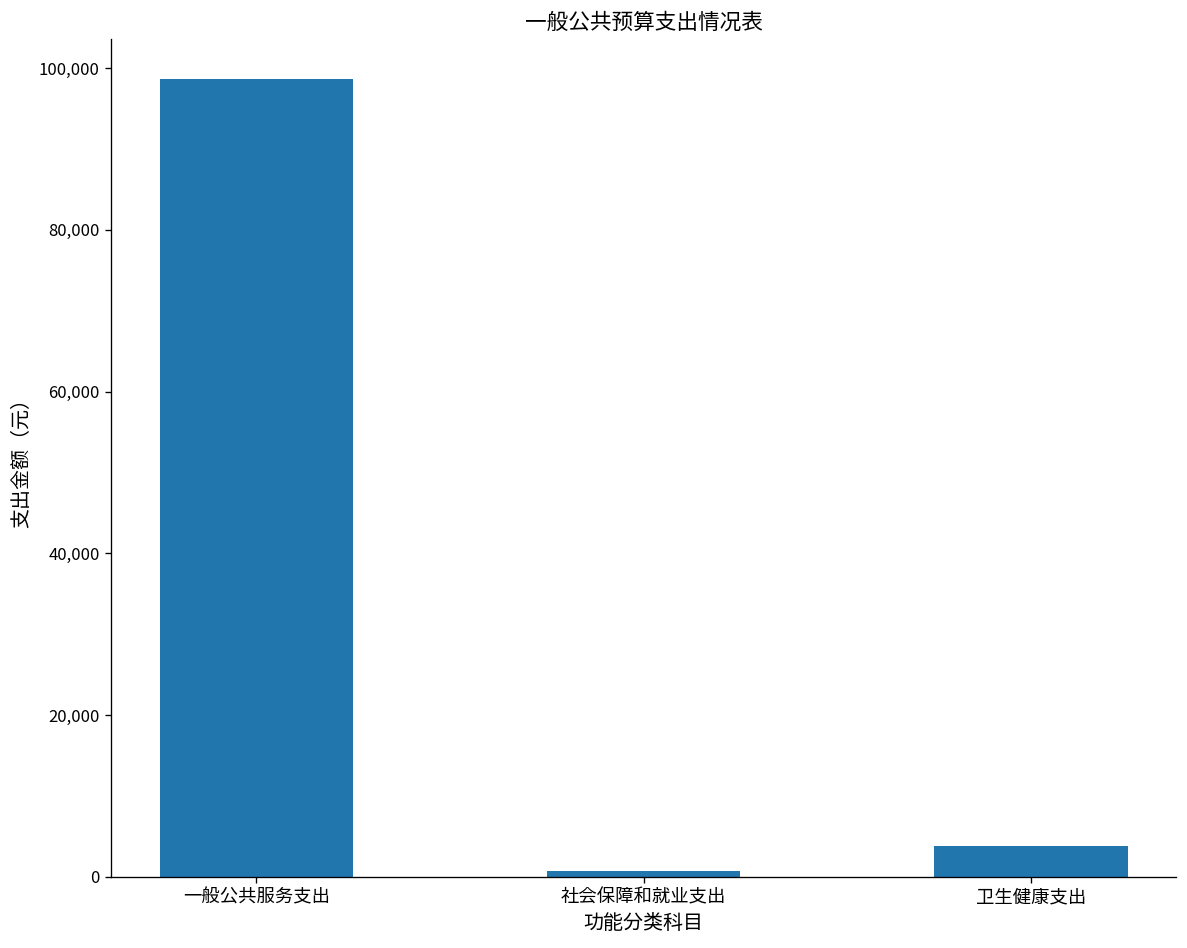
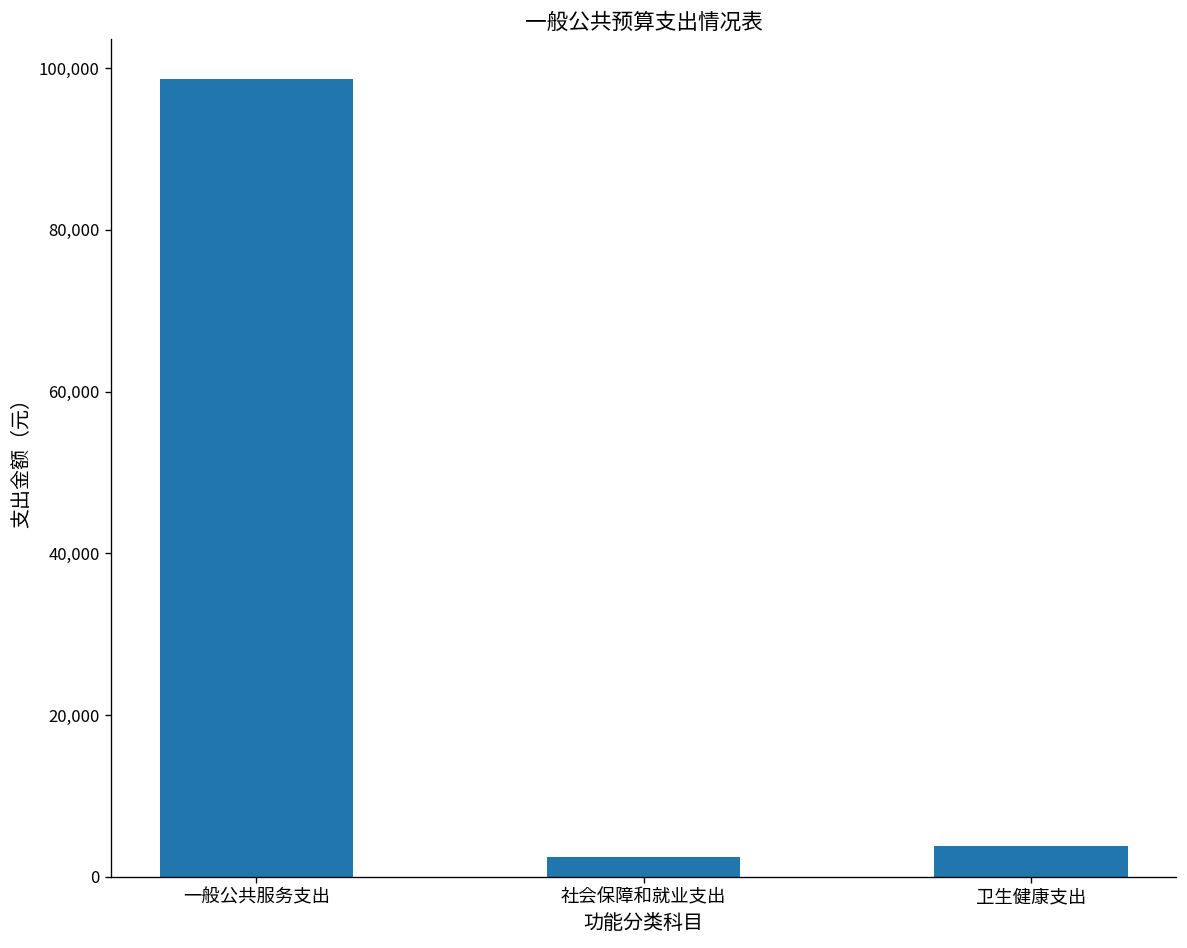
社会保障和就业支出: 1,000 -> 2,000
